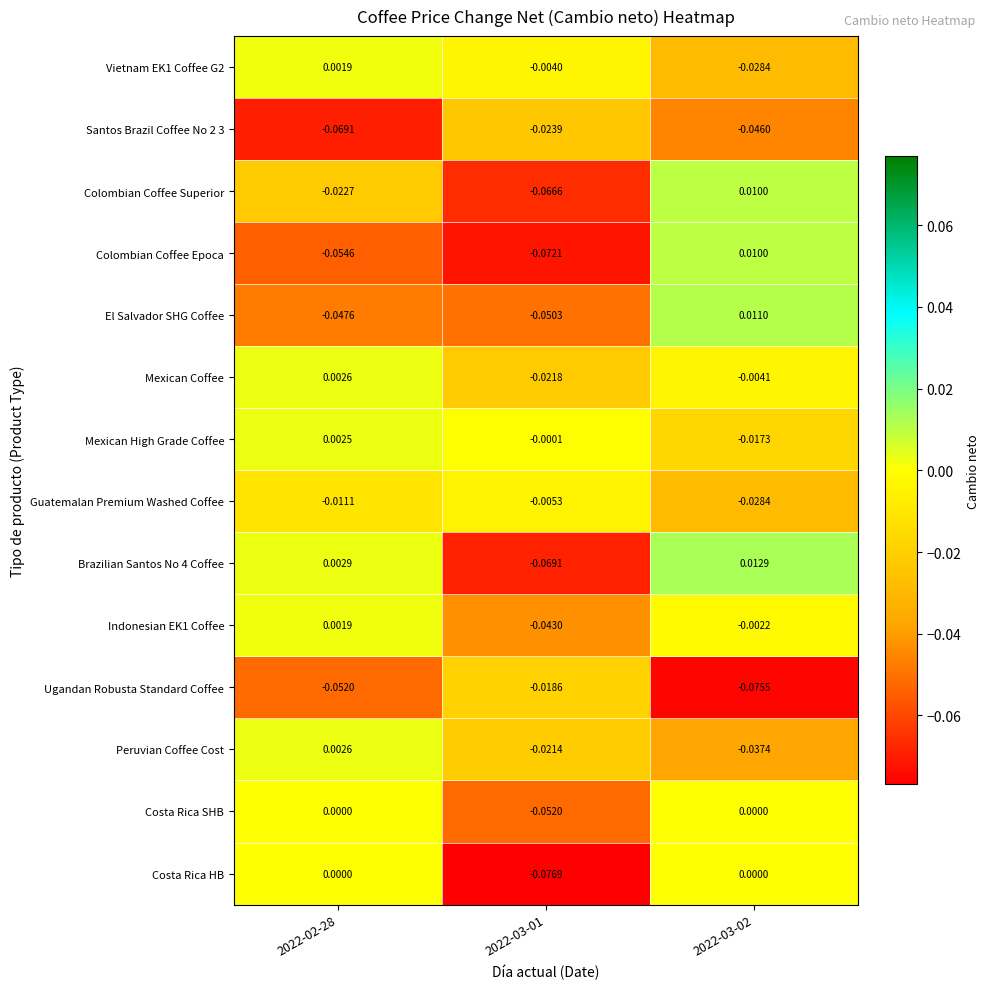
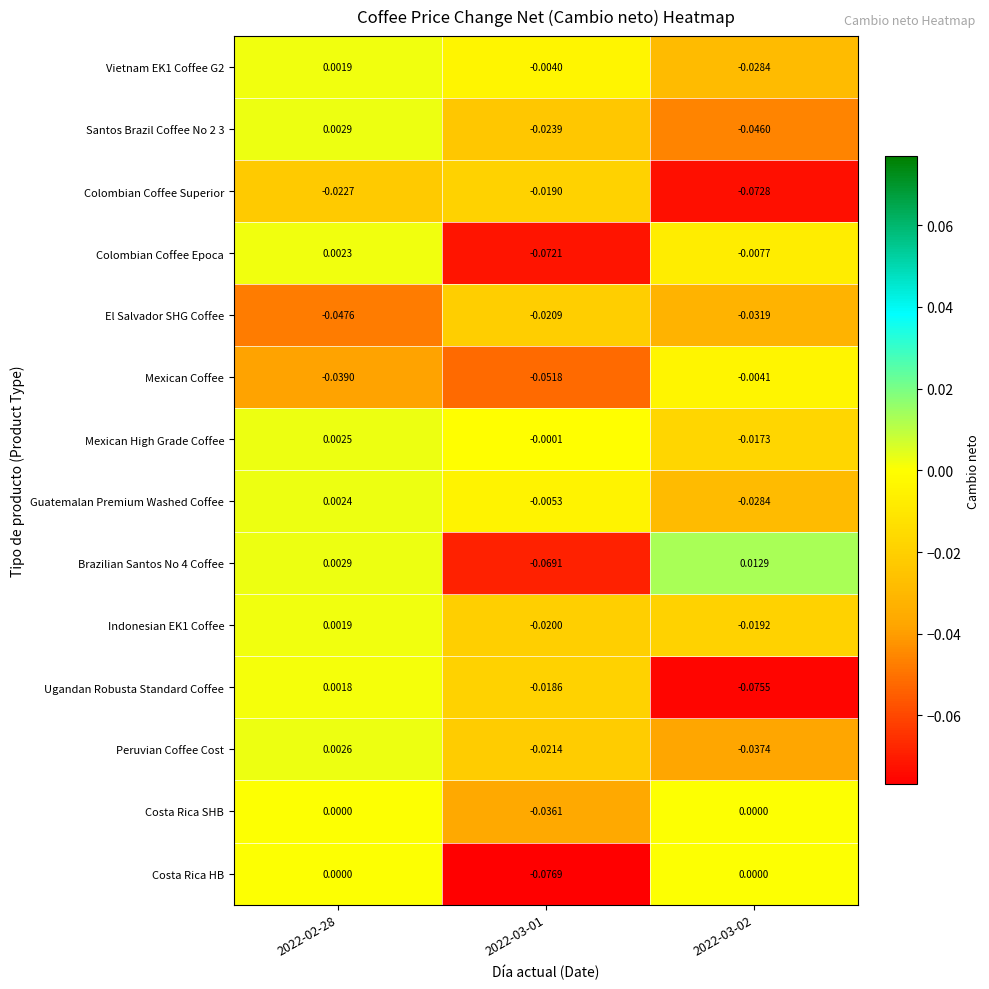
Santos Brazil Coffee No 2 3, 2022-02-28: -0.0691 -> 0.0029
Colombian Coffee Superior, 2022-03-01: -0.0666 -> -0.0190
Colombian Coffee Superior, 2022-03-02: 0.0100 -> -0.0728
Colombian Coffee Epoca, 2022-02-28: -0.0546 -> 0.0023
Colombian Coffee Epoca, 2022-03-02: 0.0100 -> -0.0077
El Salvador SHG Coffee, 2022-03-01: -0.0503 -> -0.0209
El Salvador SHG Coffee, 2022-03-02: 0.0110 -> -0.0319
Mexican Coffee, 2022-02-28: 0.0026 -> -0.0390
Mexican Coffee, 2022-03-01: -0.0218 -> -0.0518
Guatemalan Premium Washed Coffee, 2022-02-28: -0.0111 -> 0.0024
Indonesian EK1 Coffee, 2022-03-01: -0.0430 -> -0.0200
Indonesian EK1 Coffee, 2022-03-02: -0.0022 -> -0.0192
Ugandan Robusta Standard Coffee, 2022-02-28: -0.0520 -> 0.0018
Costa Rica SHB, 2022-03-01: -0.0520 -> -0.0361
